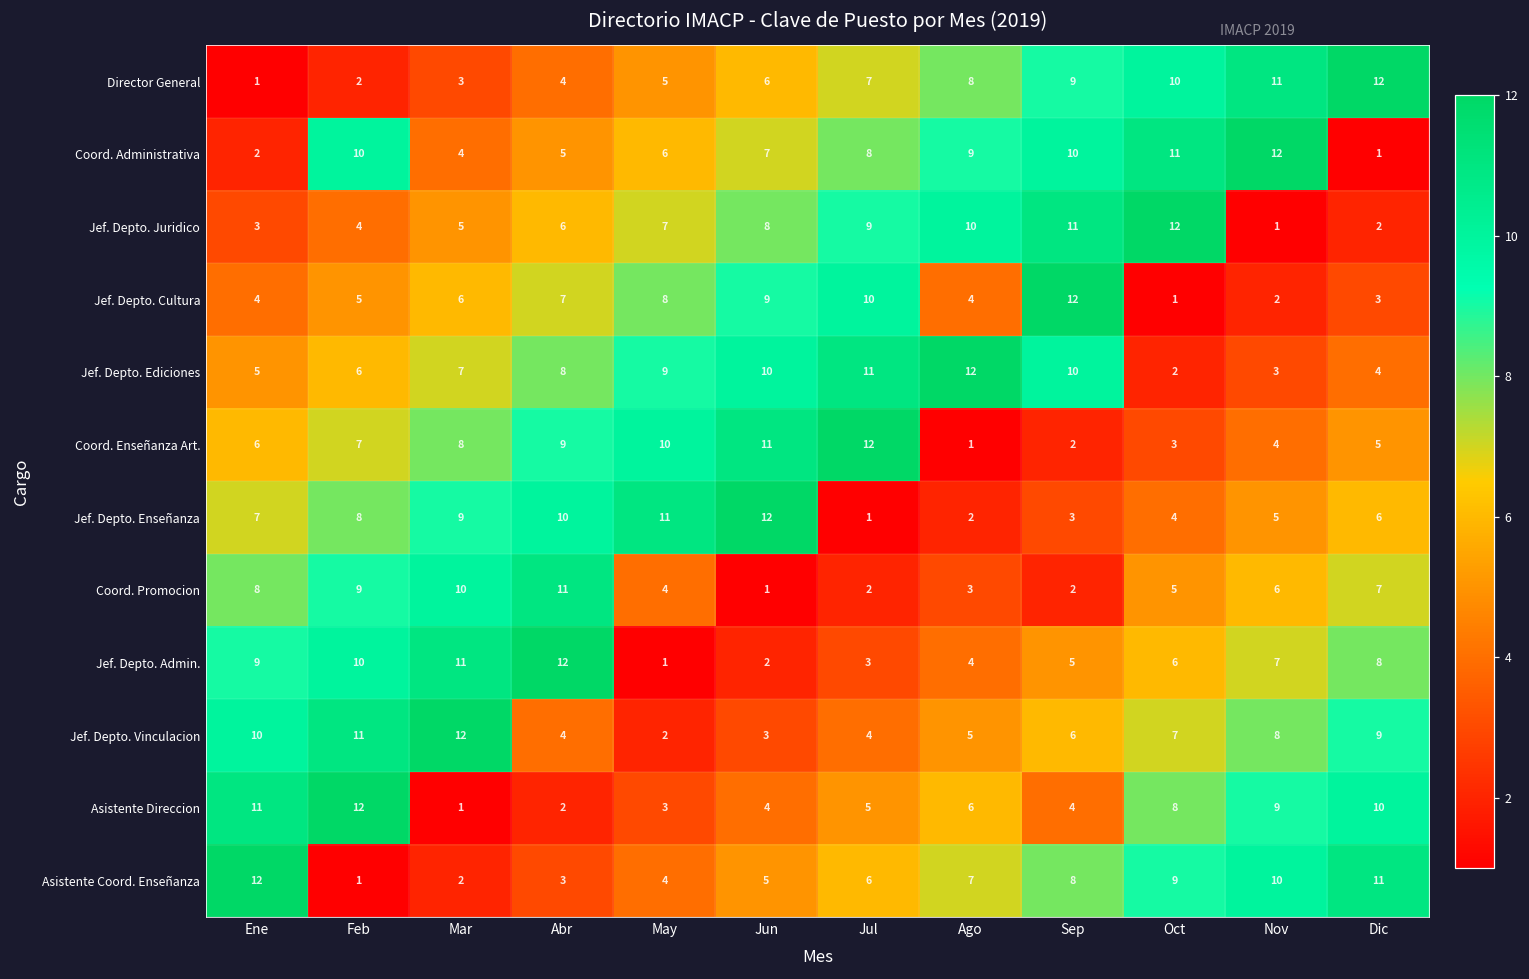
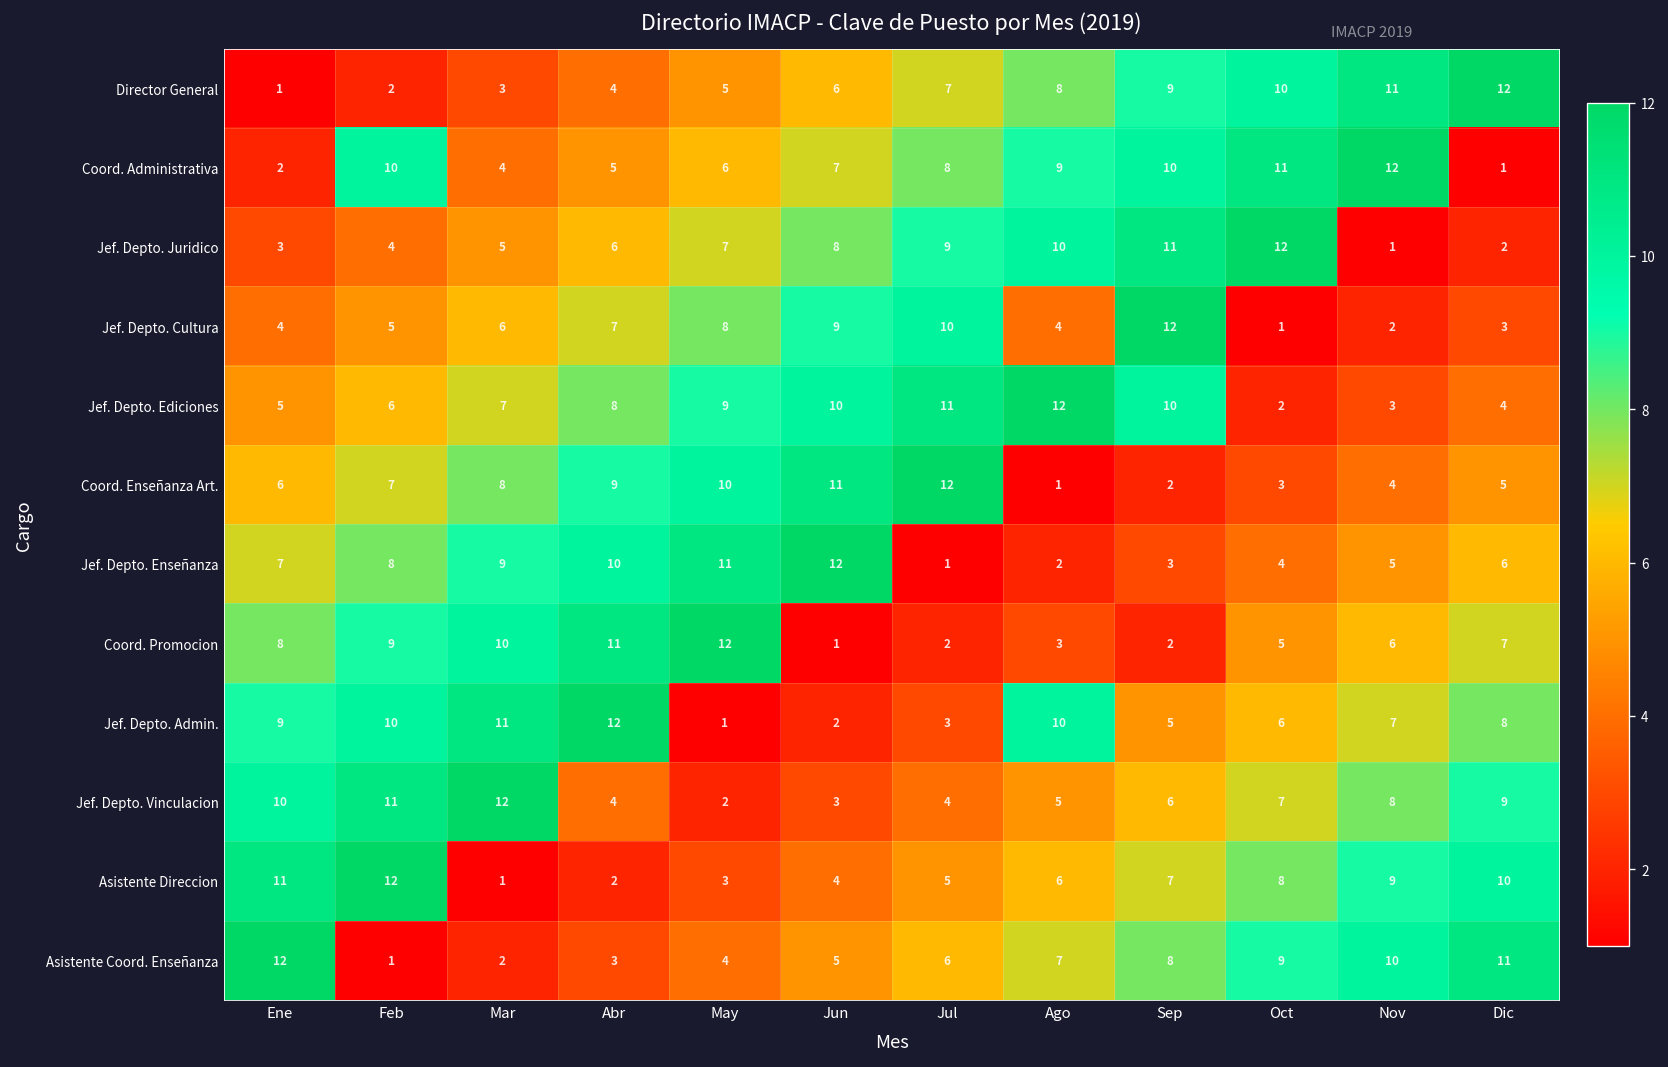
Coord. Promocion, May: 4 -> 12
Jef. Depto. Admin., Ago: 4 -> 10
Asistente Direccion, Sep: 4 -> 7
